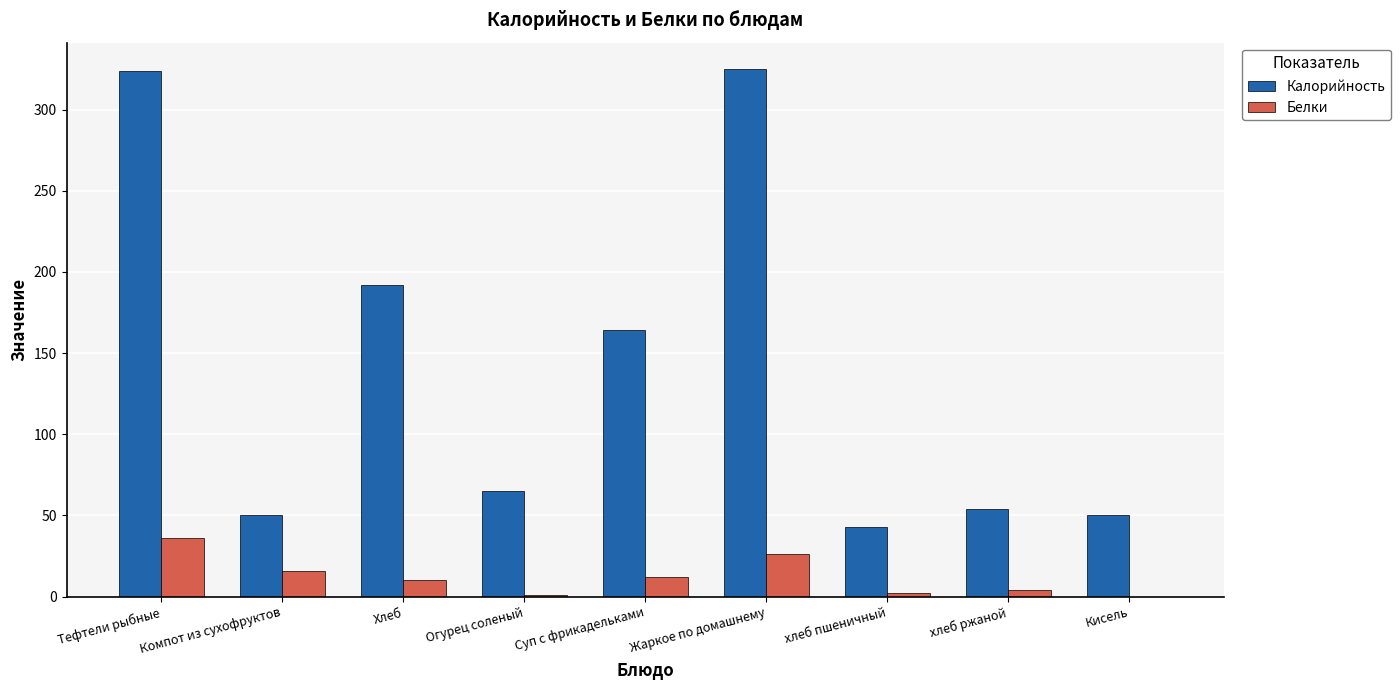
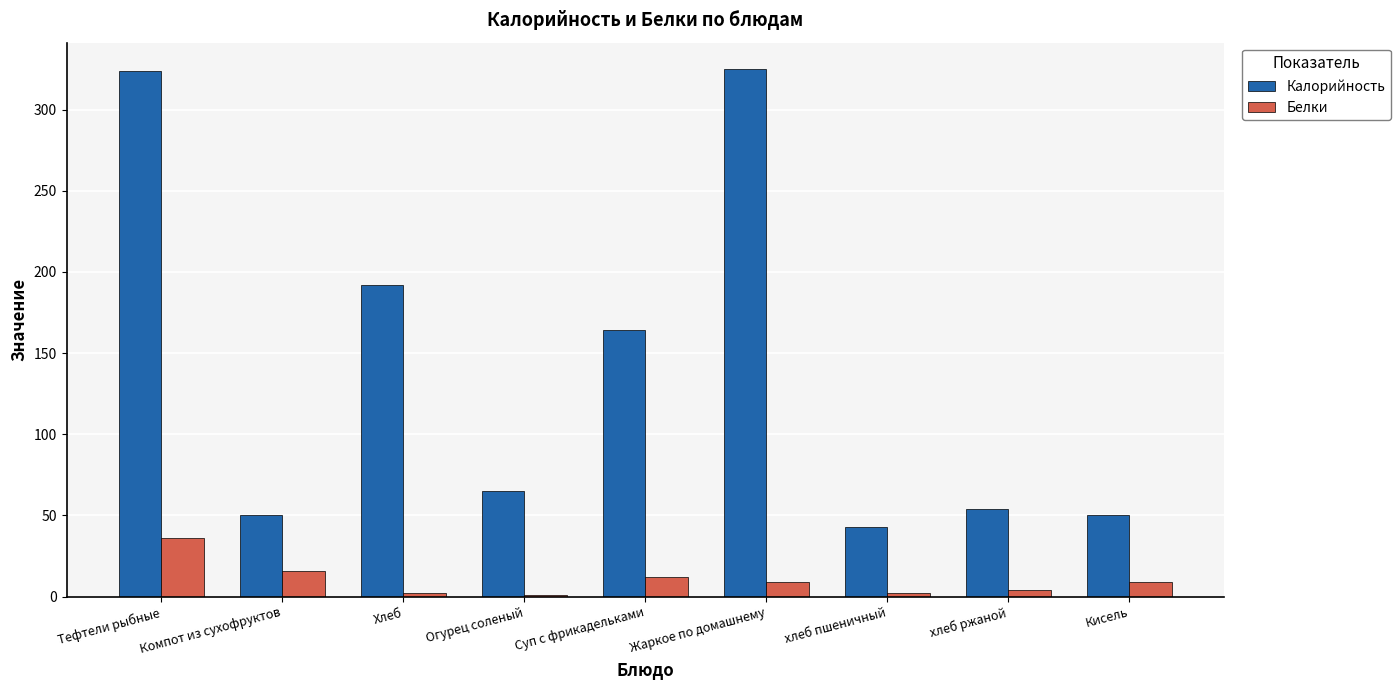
Белки, Хлеб: 10 -> 2
Белки, Жаркое по домашнему: 26 -> 9
Белки, Кисель: 0 -> 9
